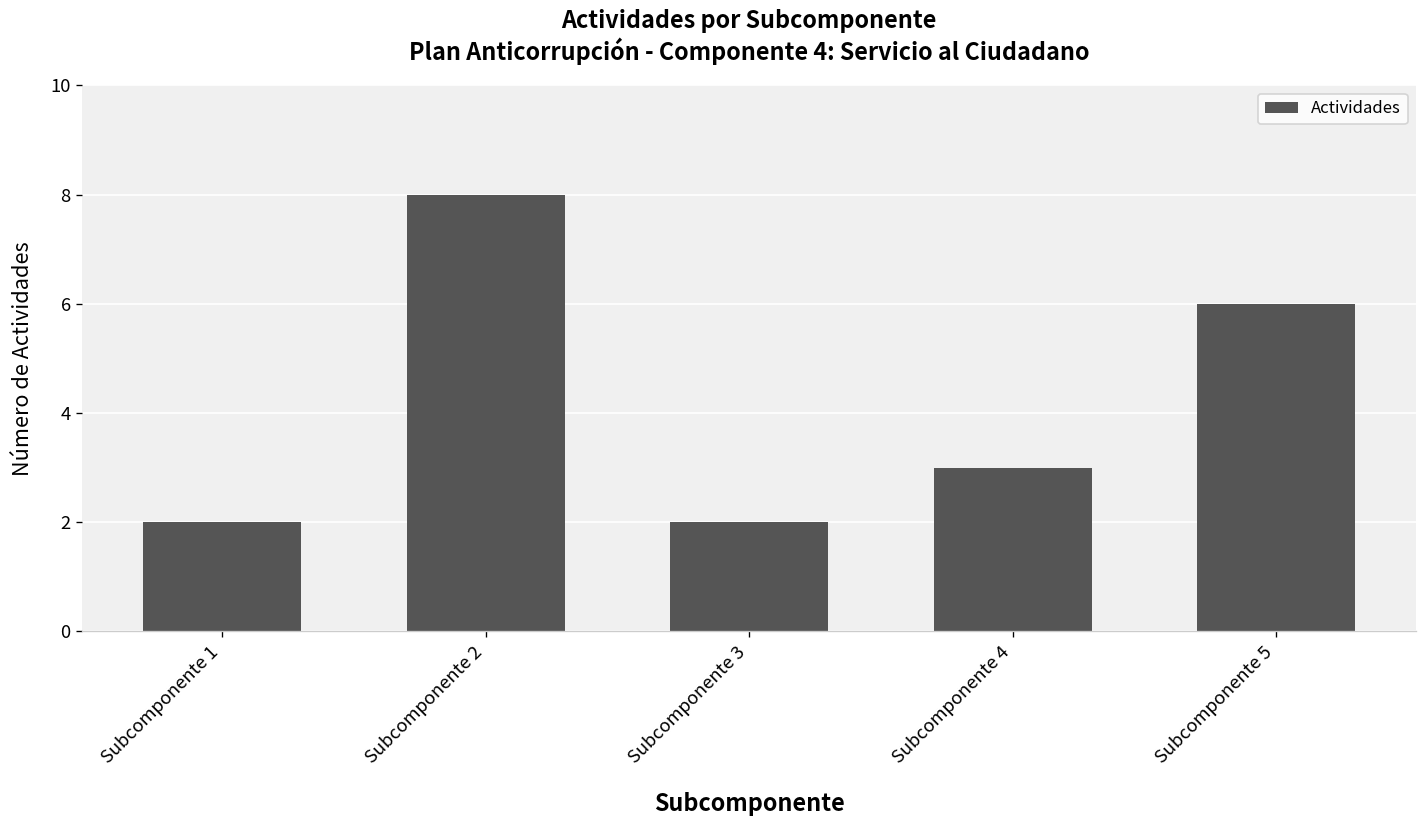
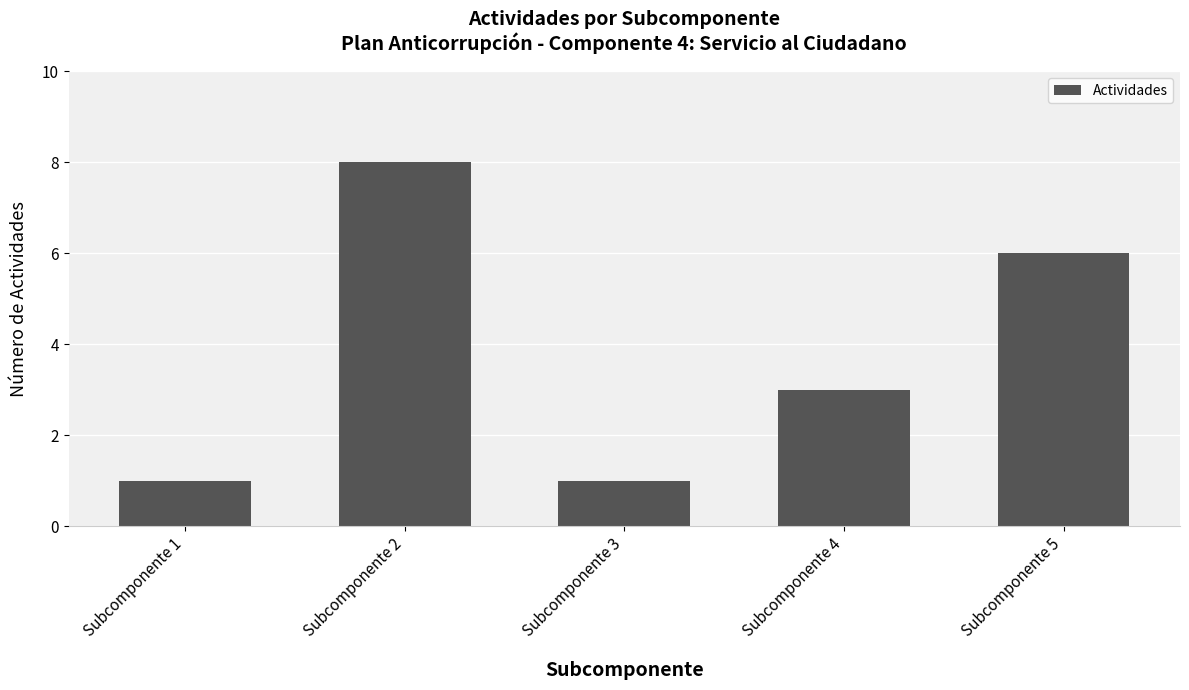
Subcomponente 1: 2 -> 1
Subcomponente 3: 2 -> 1
